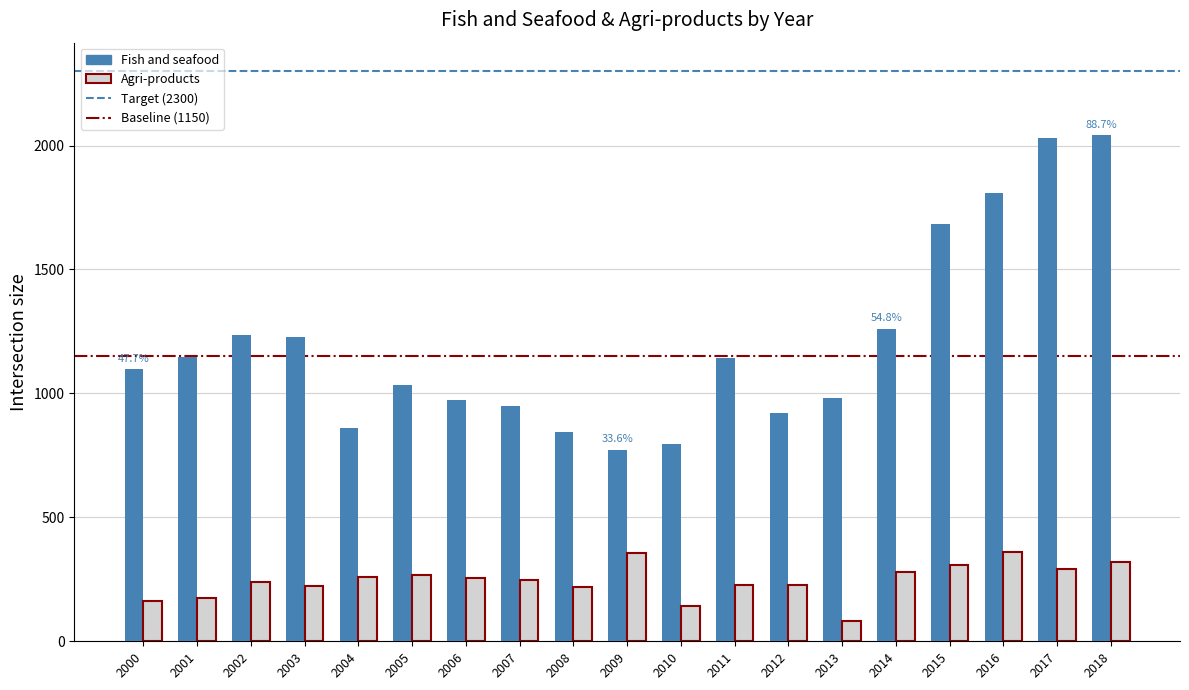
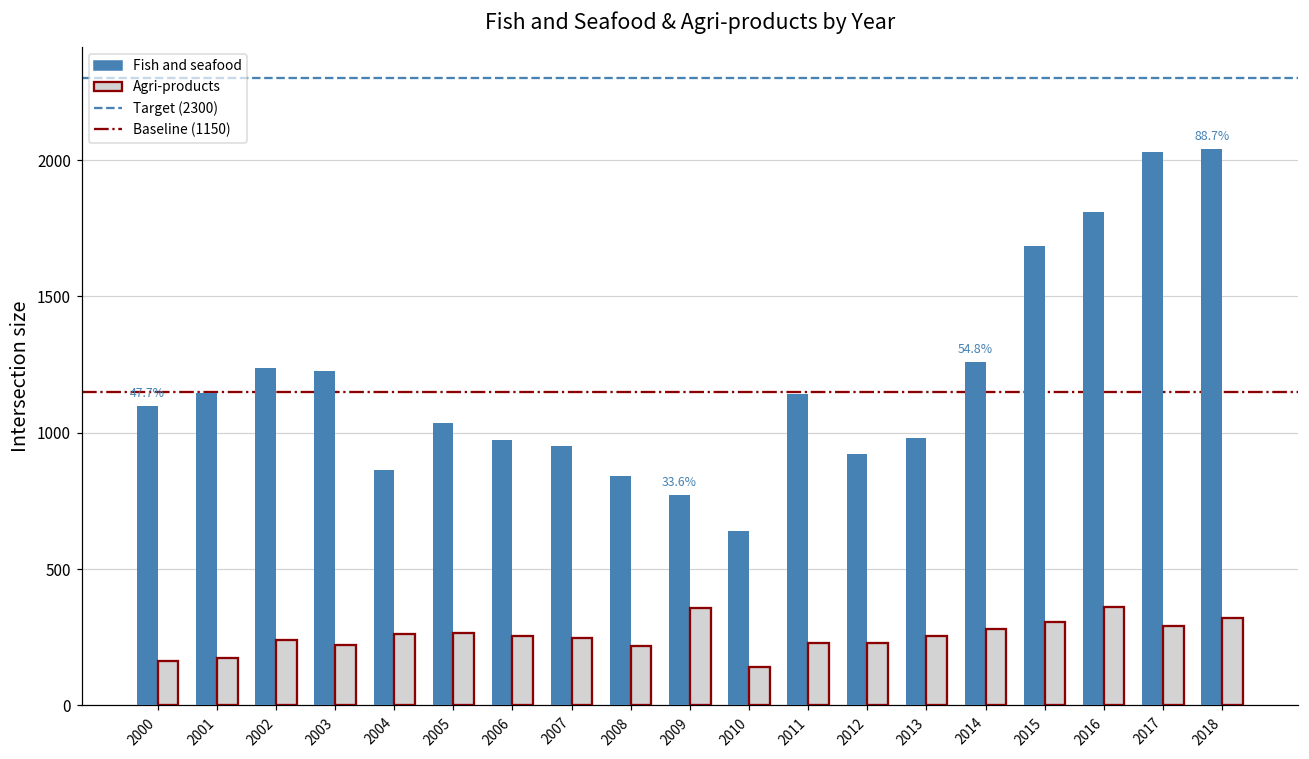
Fish and seafood, 2010: 790 -> 640
Agri-products, 2013: 80 -> 260
